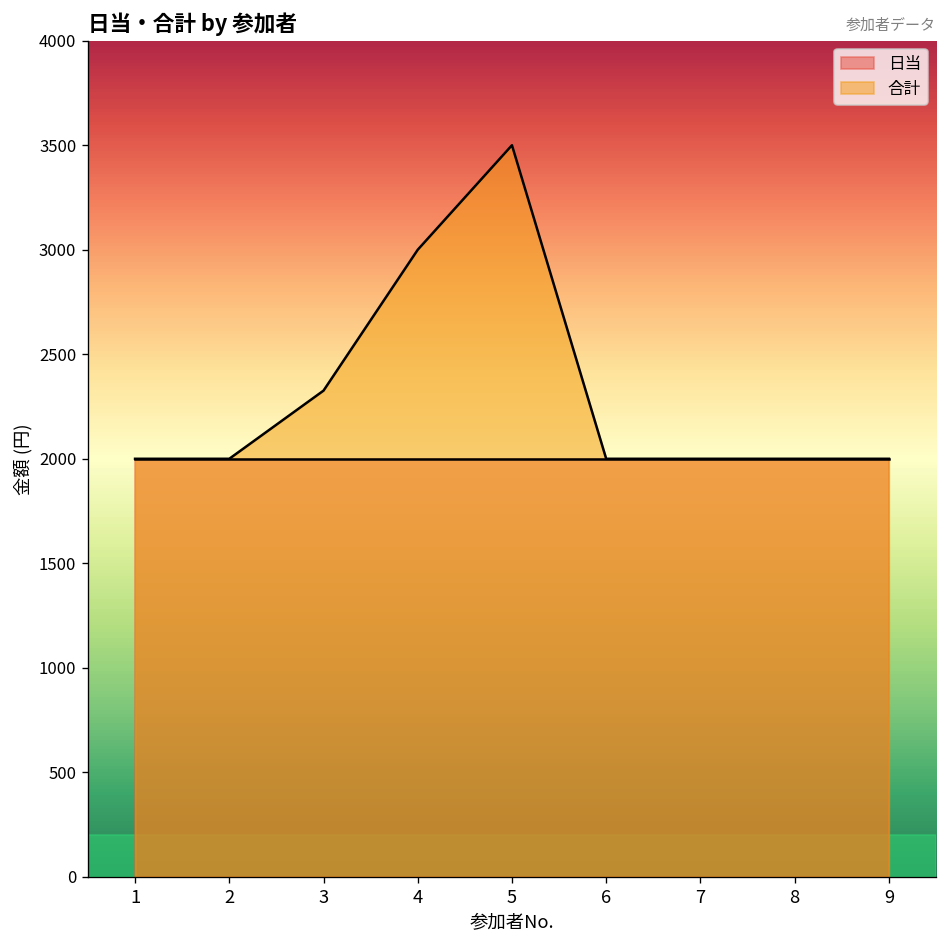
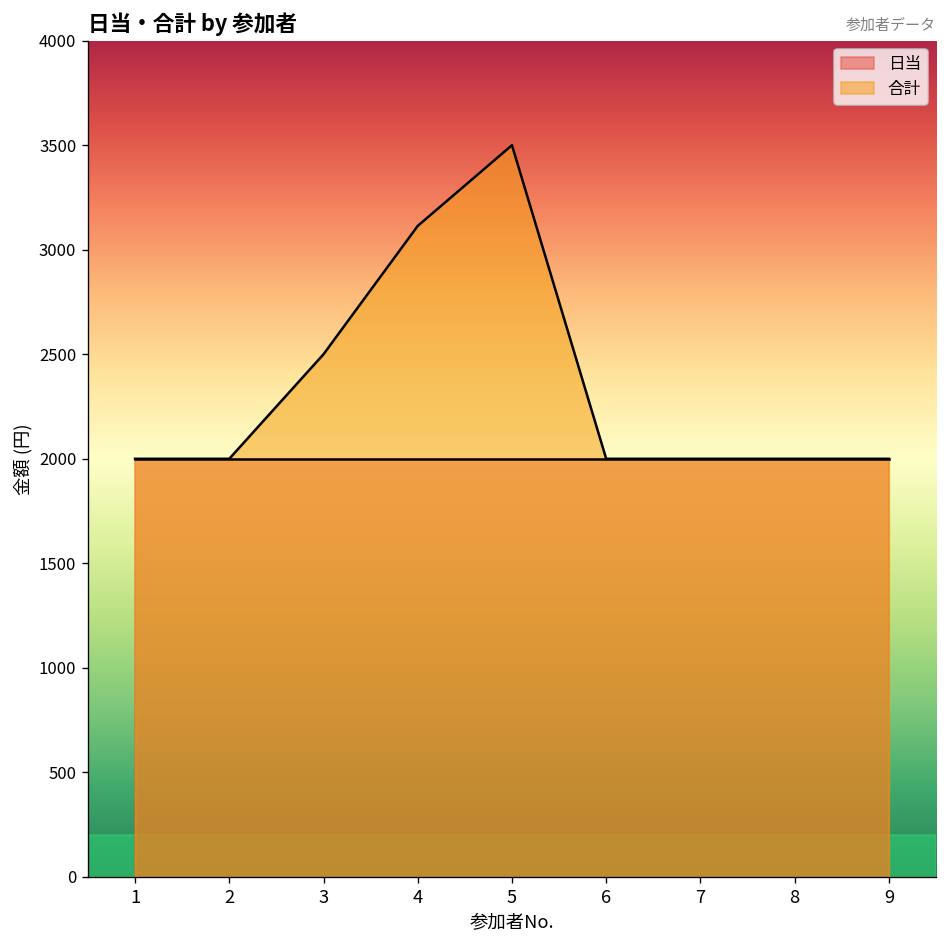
合計, 3: 2330 -> 2500
合計, 4: 3000 -> 3110
